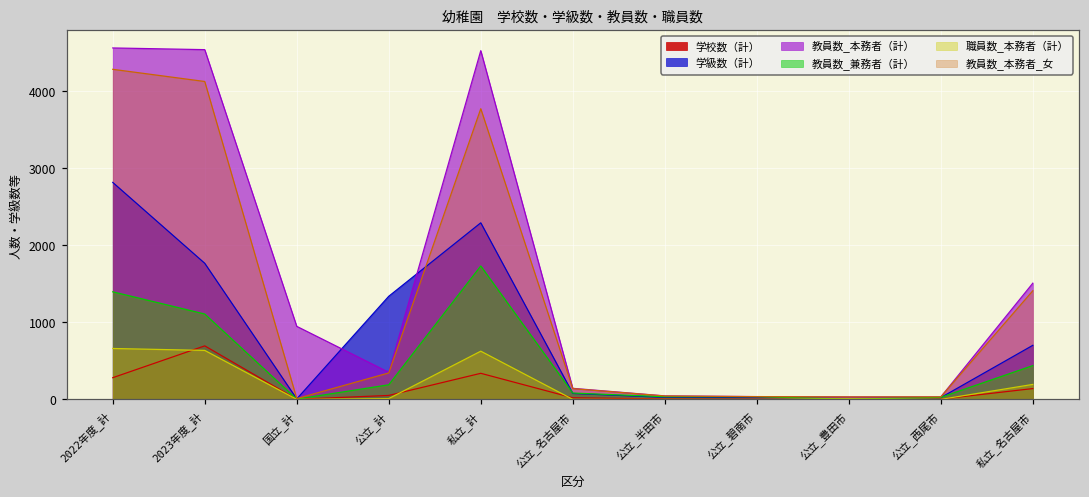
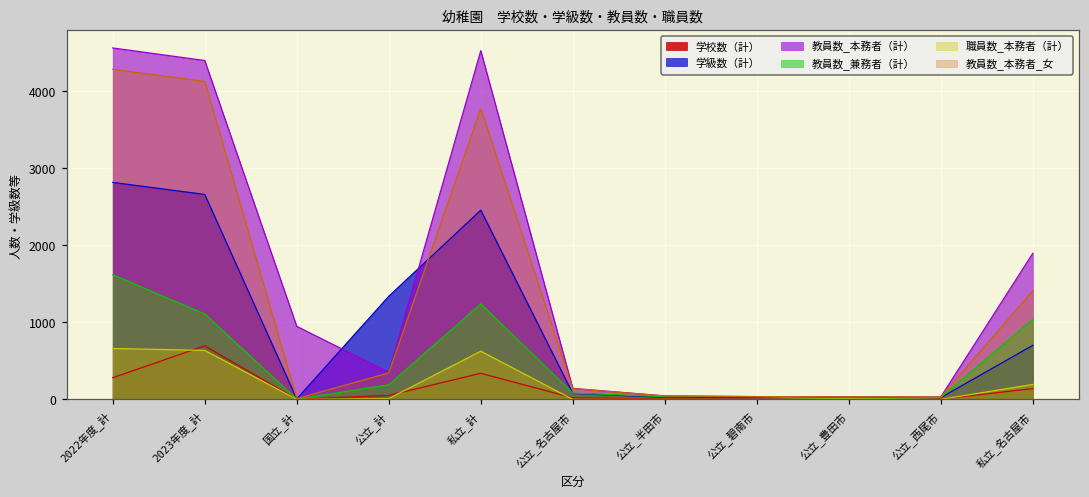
教員数_兼務者（計）, 2022年度_計: 1400 -> 1600
学級数（計）, 2023年度_計: 1800 -> 2700
教員数_本務者（計）, 2023年度_計: 4500 -> 4400
学級数（計）, 私立_計: 2300 -> 2500
教員数_兼務者（計）, 私立_計: 1700 -> 1200
教員数_本務者（計）, 私立_名古屋市: 1500 -> 1900
教員数_兼務者（計）, 私立_名古屋市: 400 -> 1000
